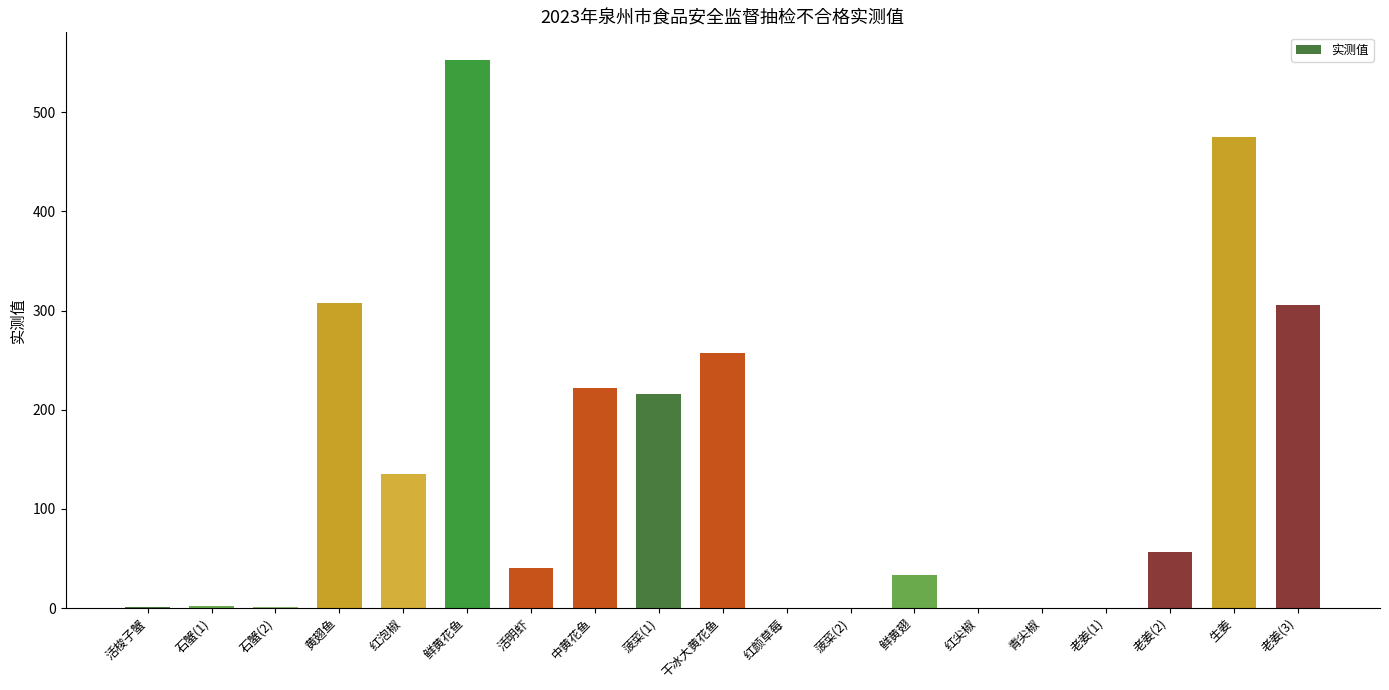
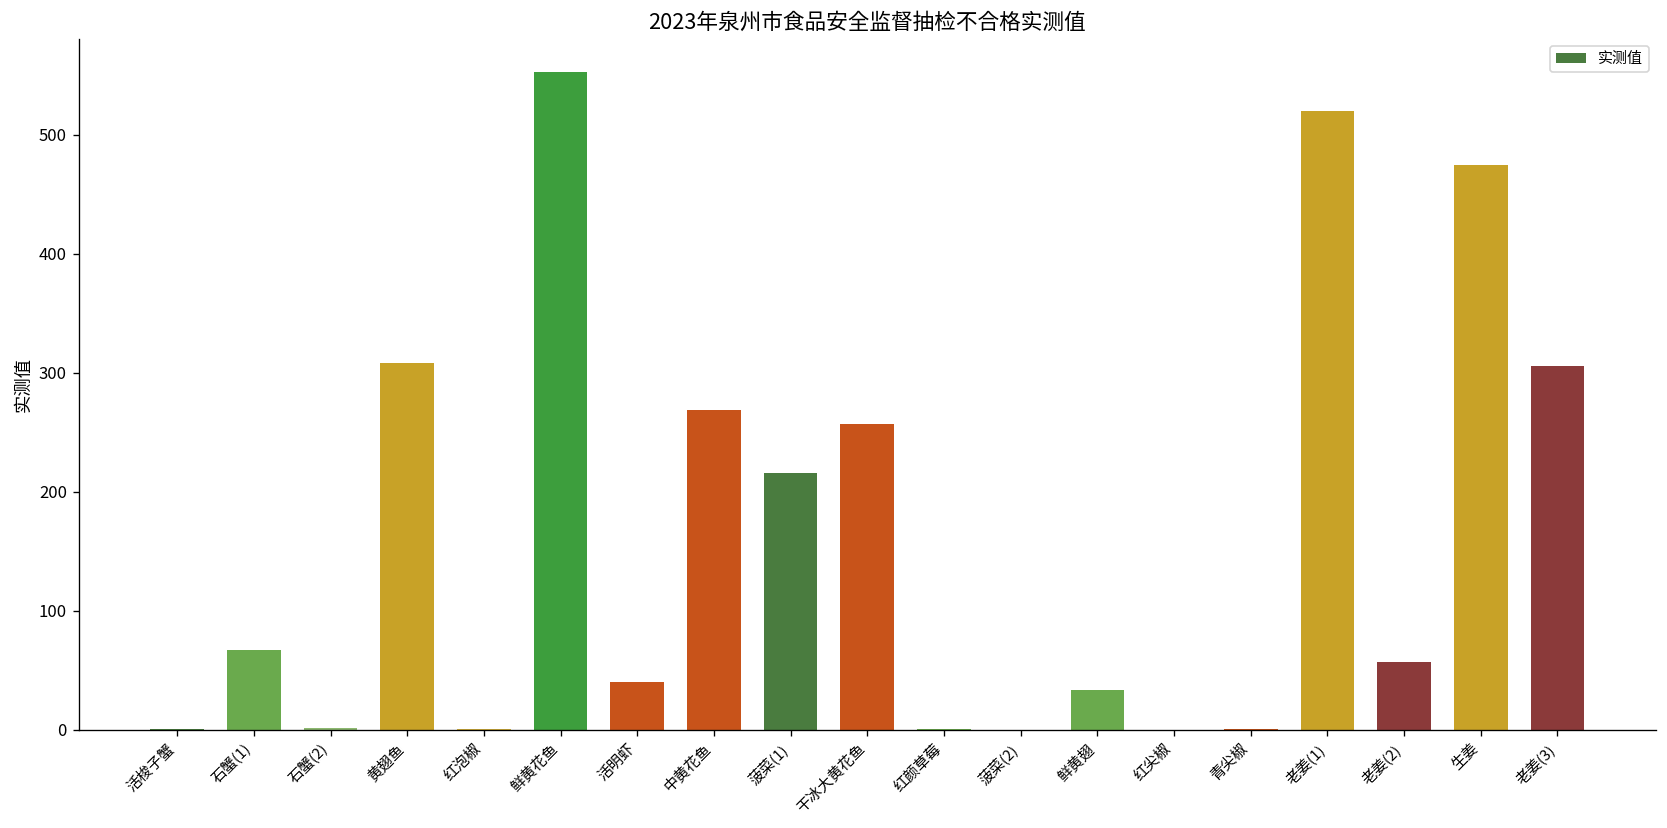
石蟹(1): 0 -> 70
红泡椒: 140 -> 0
中黄花鱼: 220 -> 270
老姜(1): 0 -> 520
